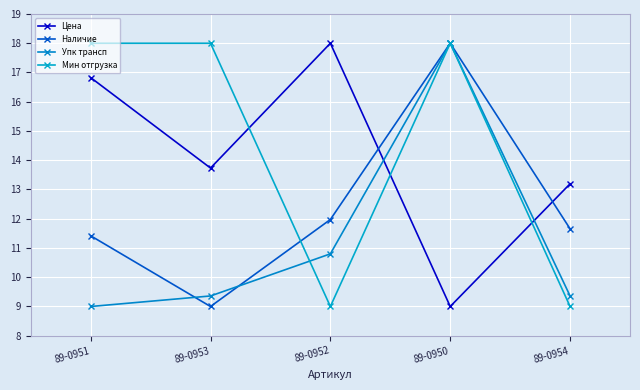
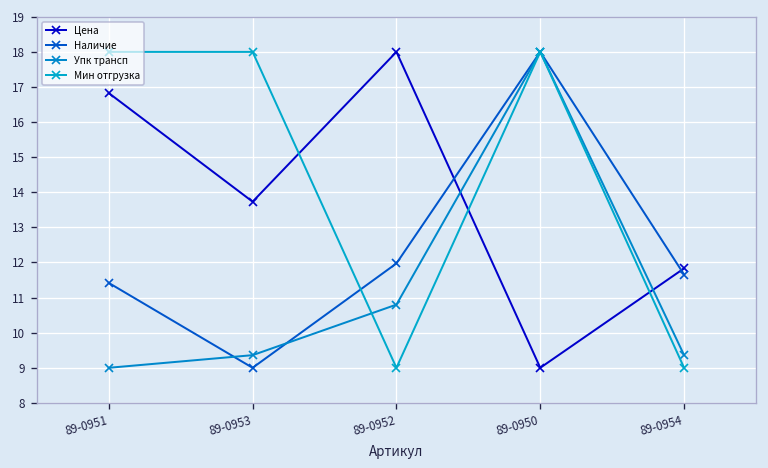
Цена, 89-0954: 13.2 -> 11.8
